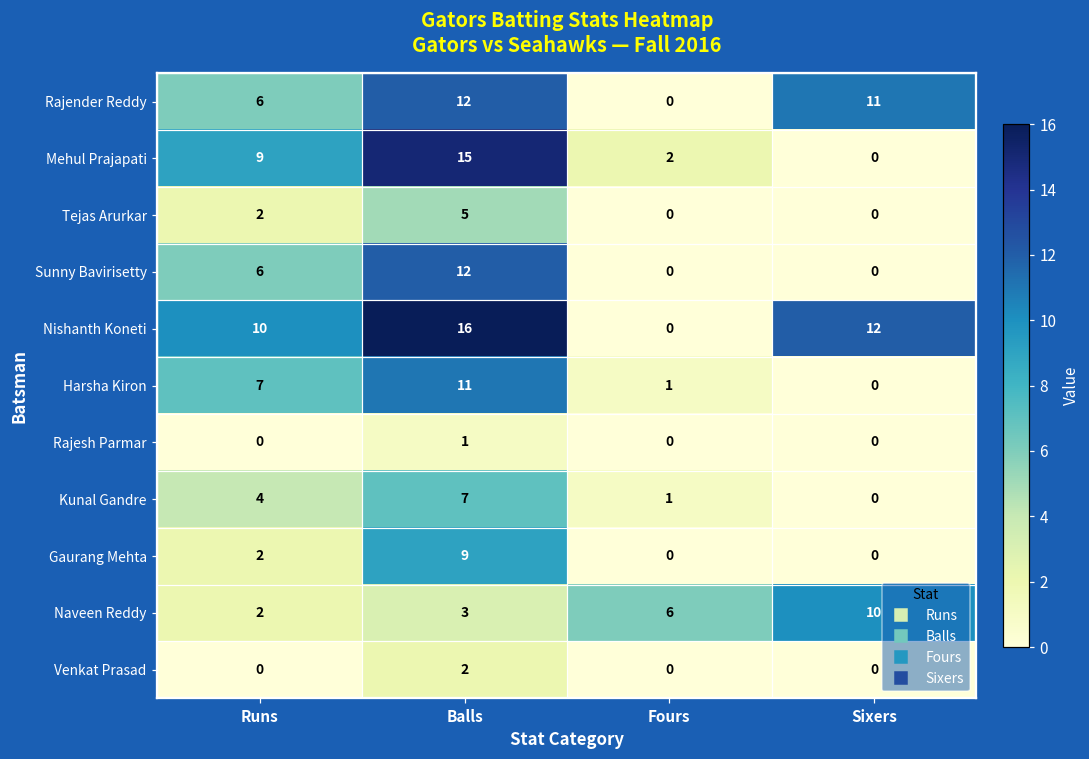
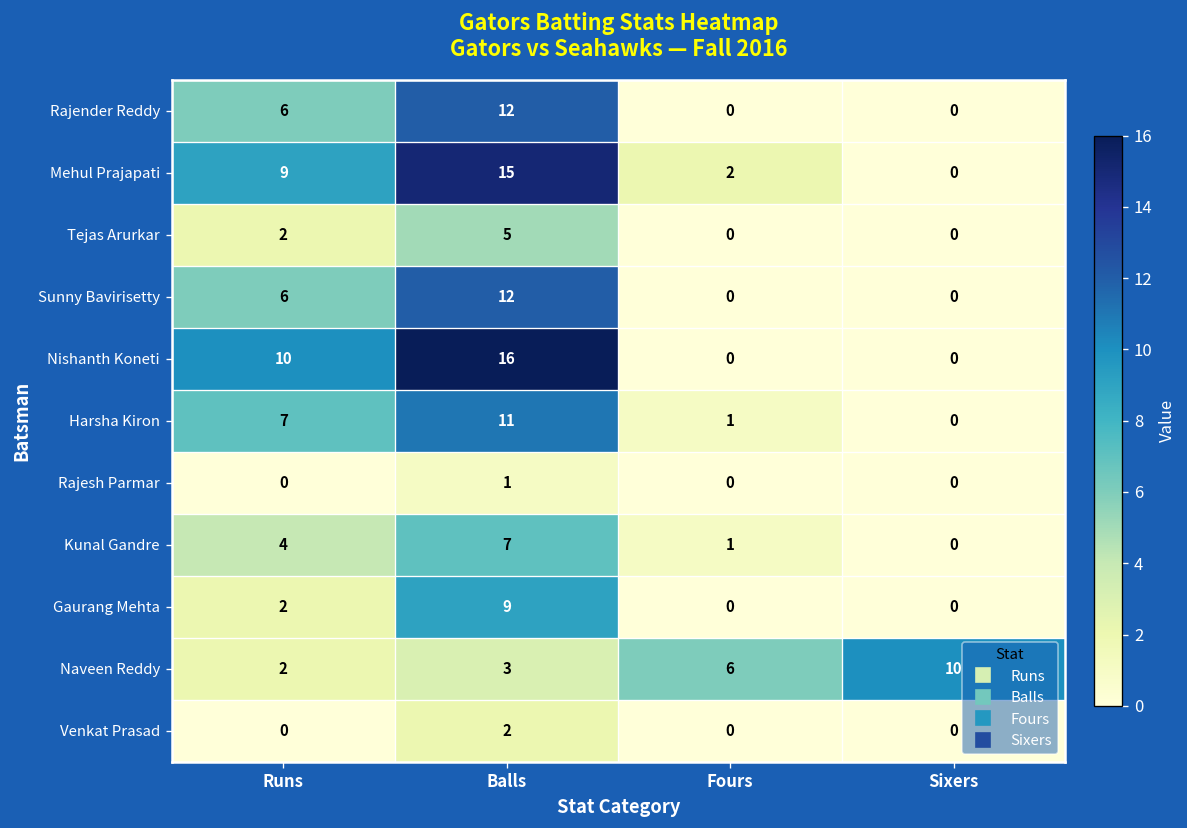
Rajender Reddy, Sixers: 11 -> 0
Nishanth Koneti, Sixers: 12 -> 0
